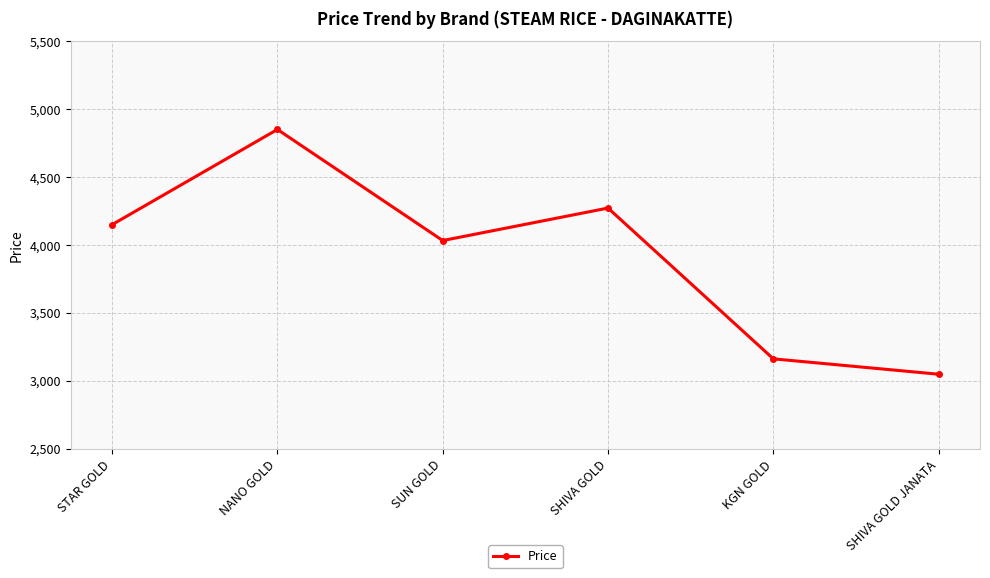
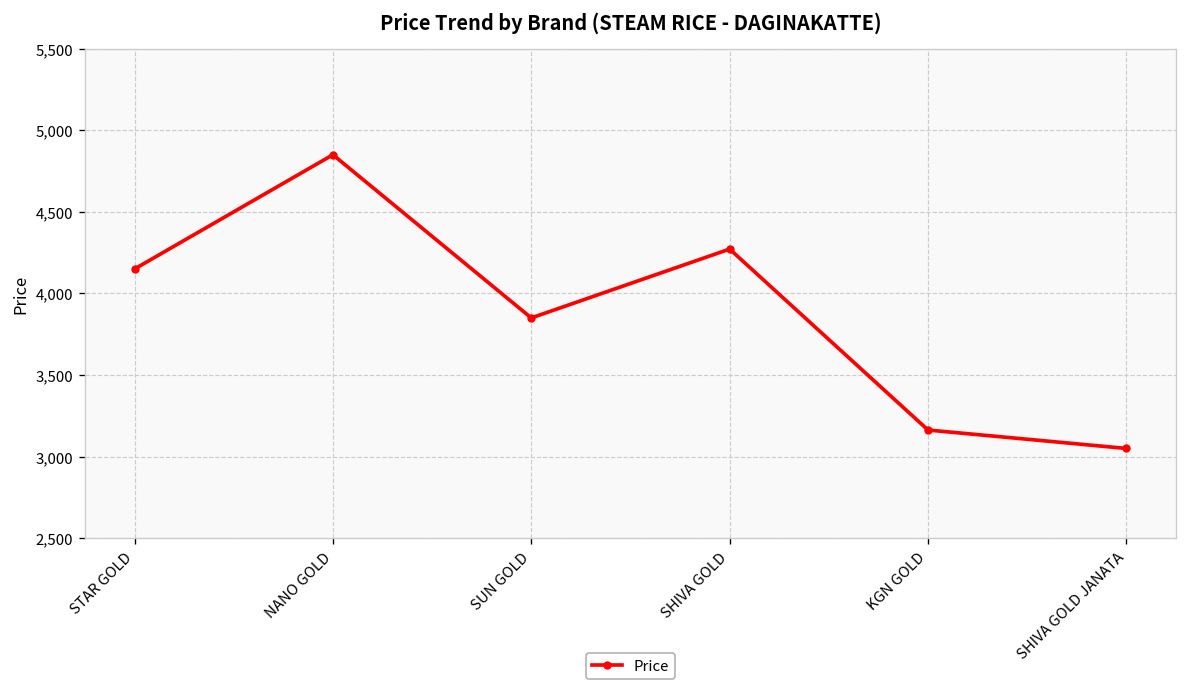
SUN GOLD: 4,030 -> 3,850
